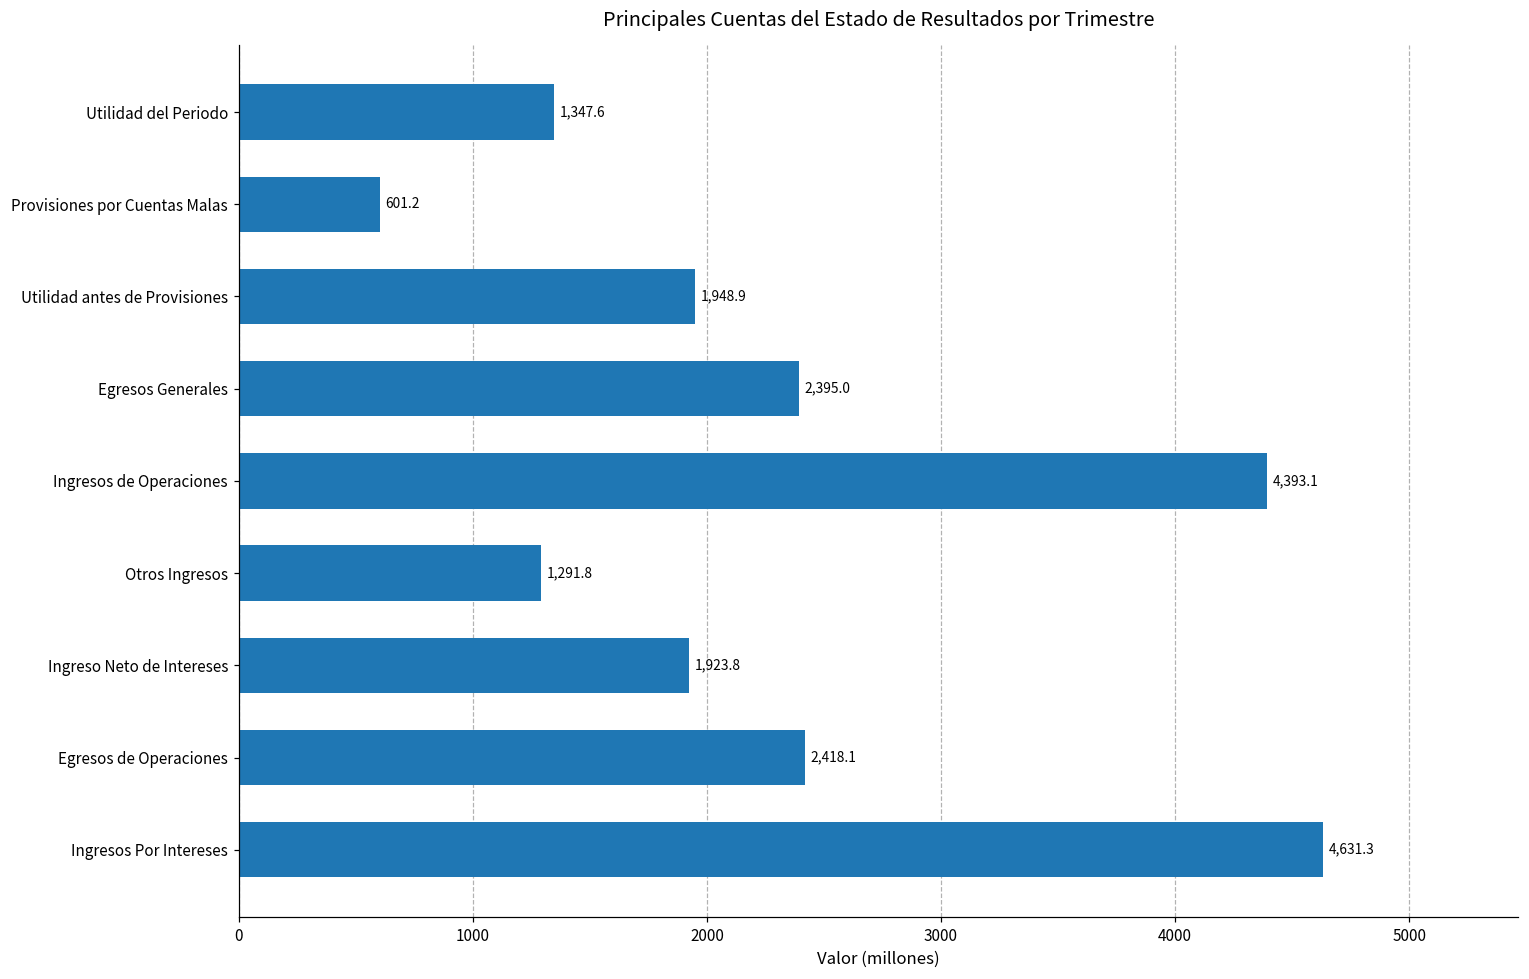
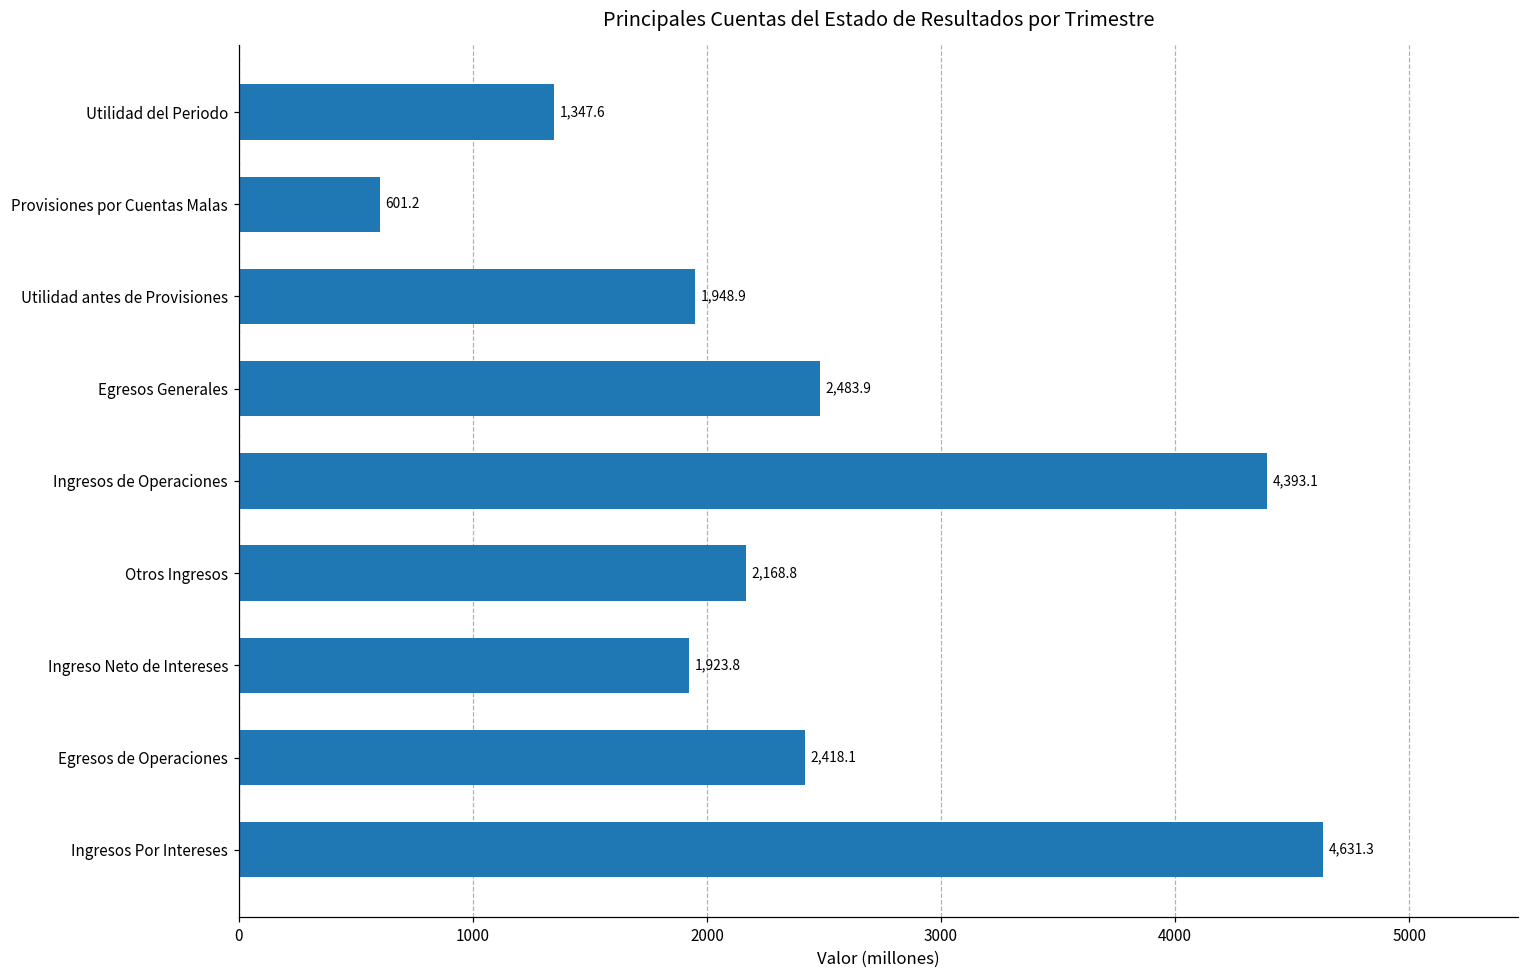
Egresos Generales: 2,395.0 -> 2,483.9
Otros Ingresos: 1,291.8 -> 2,168.8
